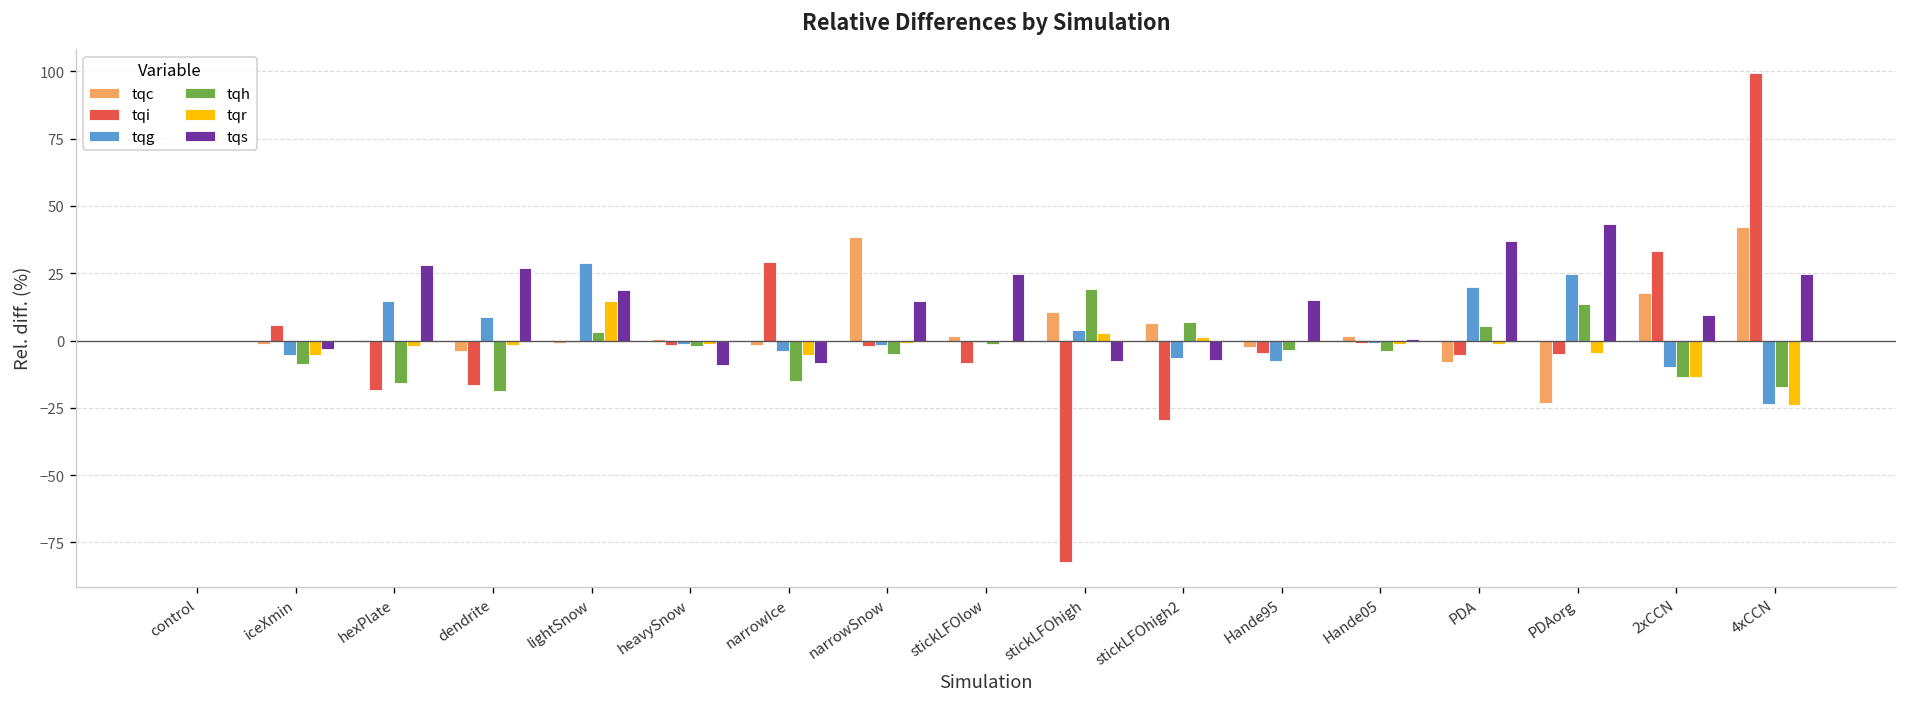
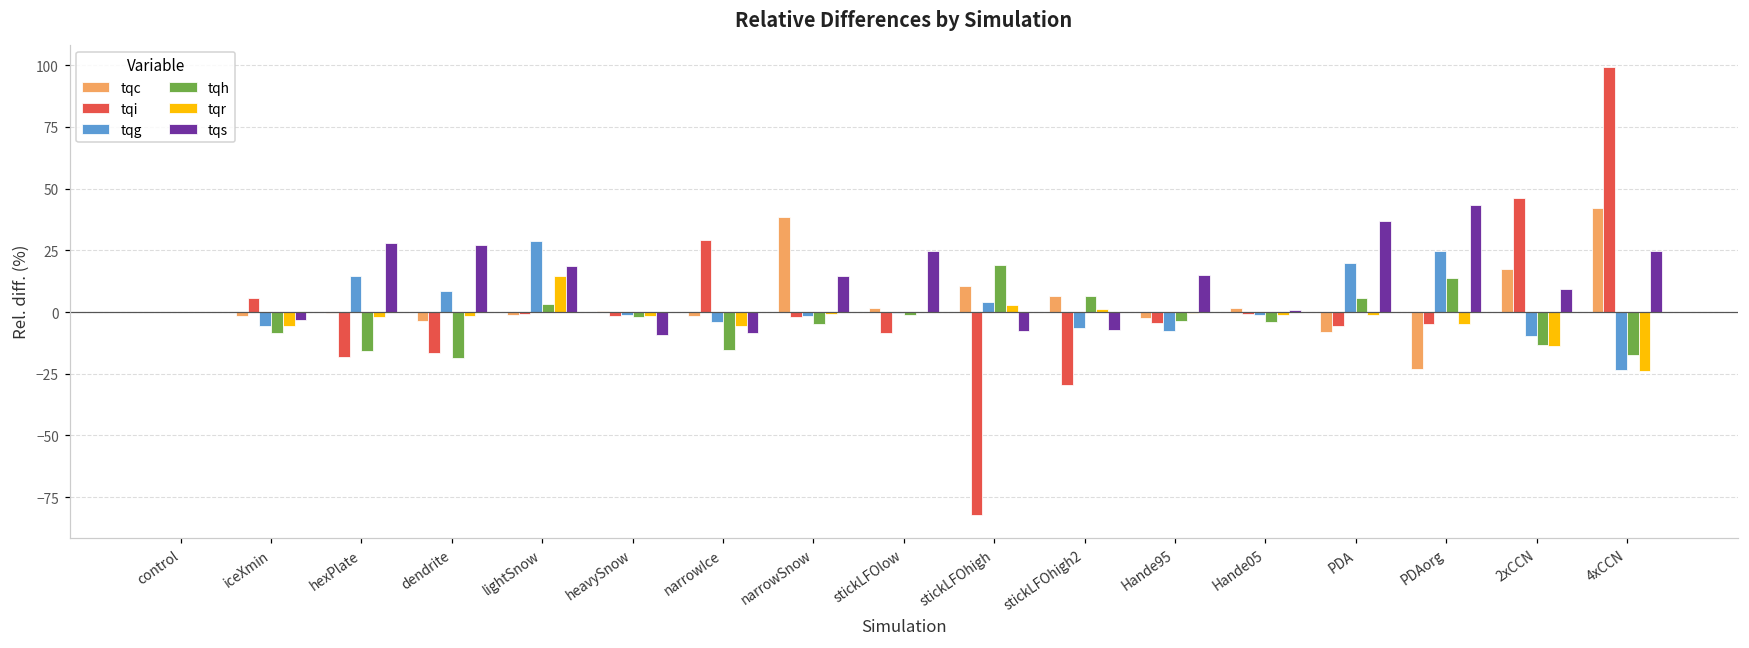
tqi, 2xCCN: 33 -> 46
